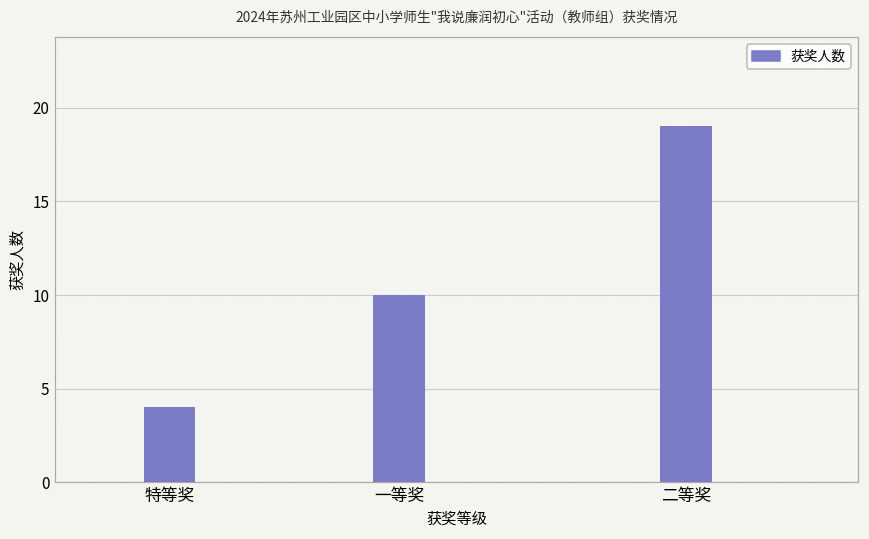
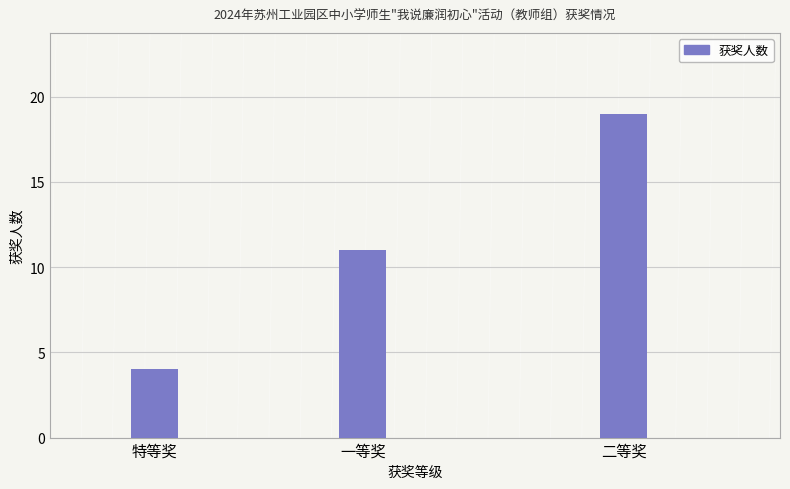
获奖人数, 一等奖: 10 -> 11
